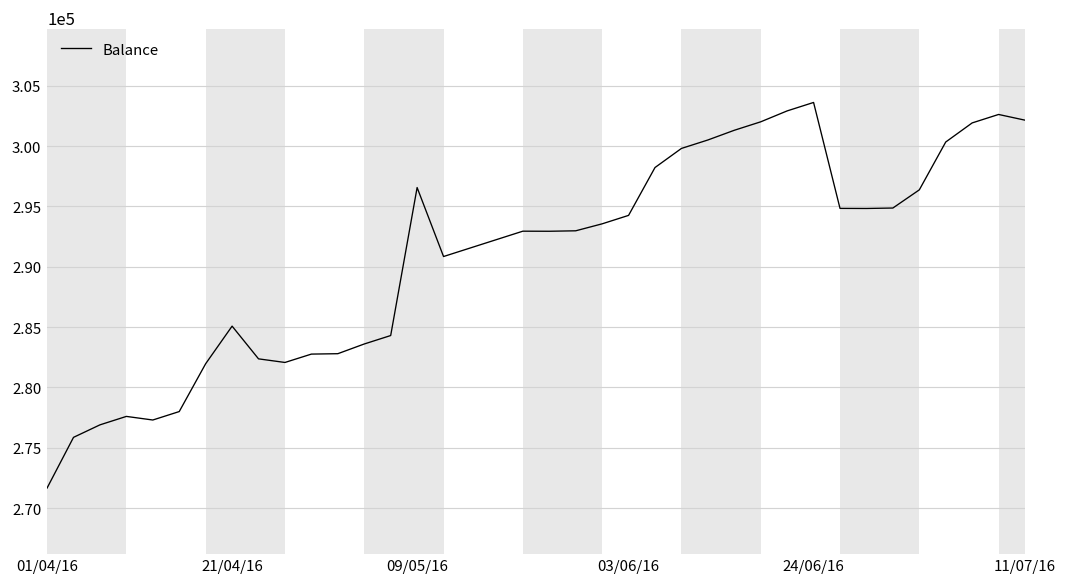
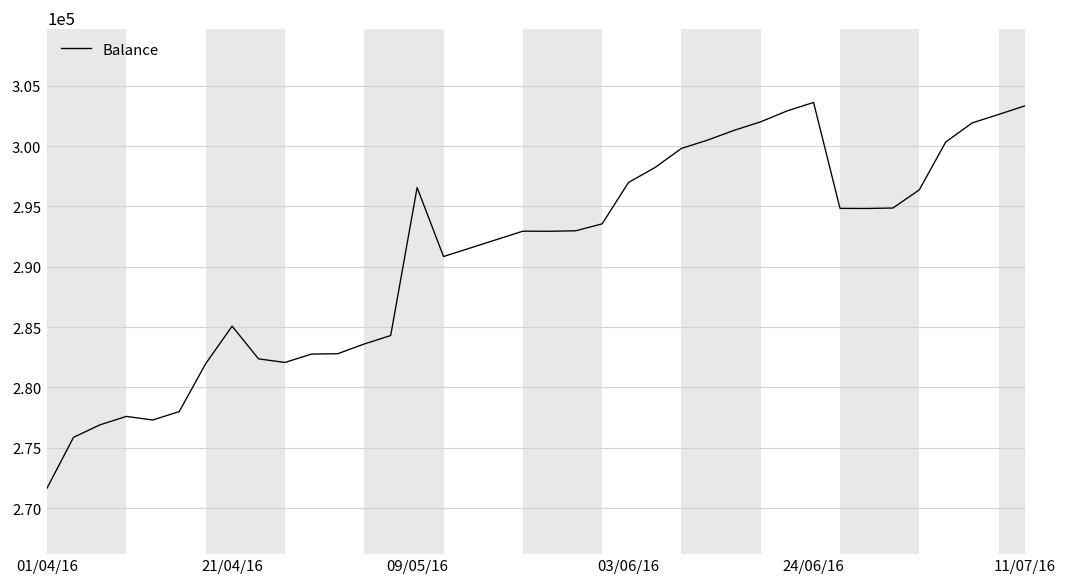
03/06/16: 294300 -> 297000
11/07/16: 302100 -> 303300
